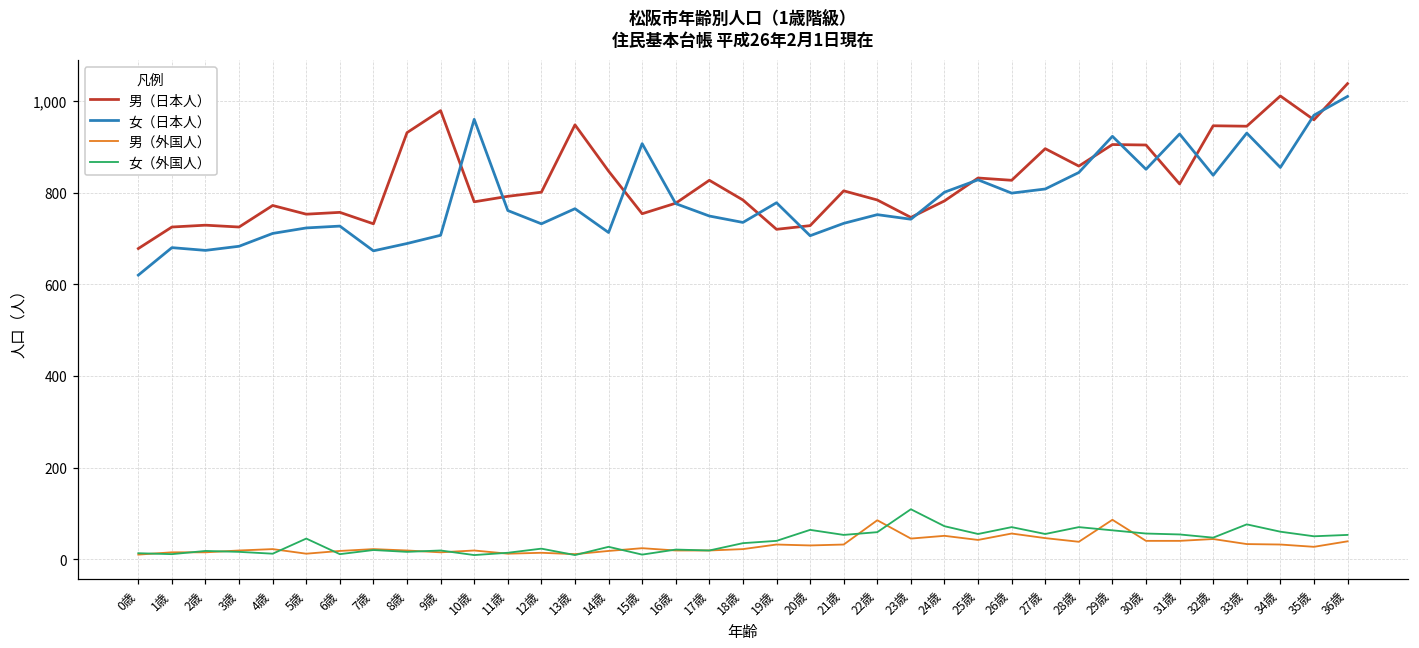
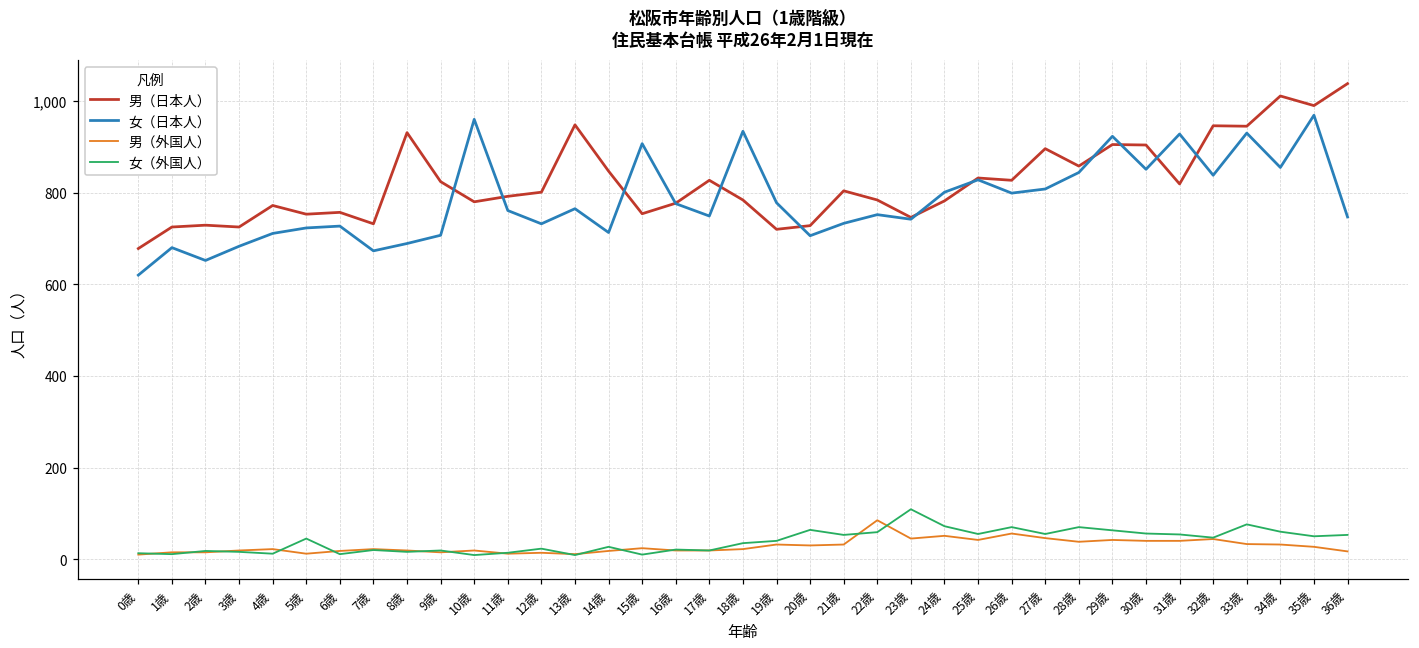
女（日本人）, 2歳: 670 -> 650
男（日本人）, 9歳: 980 -> 820
女（日本人）, 18歳: 740 -> 930
男（外国人）, 29歳: 90 -> 40
男（日本人）, 35歳: 960 -> 990
女（日本人）, 36歳: 1,010 -> 750
男（外国人）, 36歳: 40 -> 20
